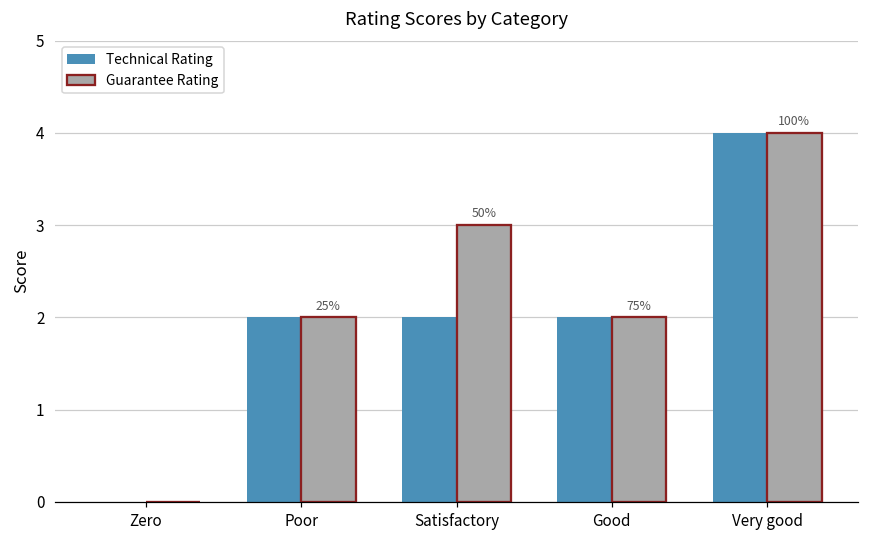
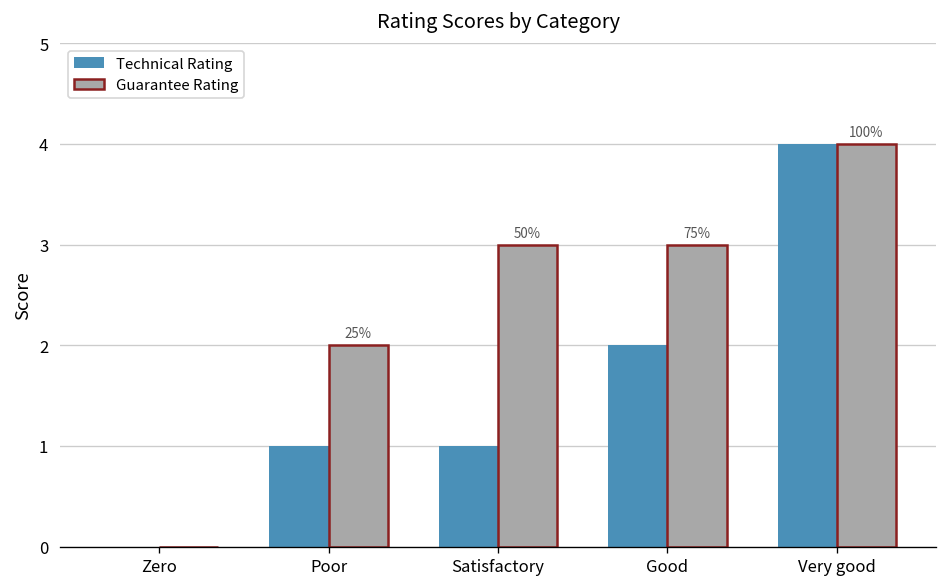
Technical Rating, Poor: 2 -> 1
Technical Rating, Satisfactory: 2 -> 1
Guarantee Rating, Good: 2 -> 3
